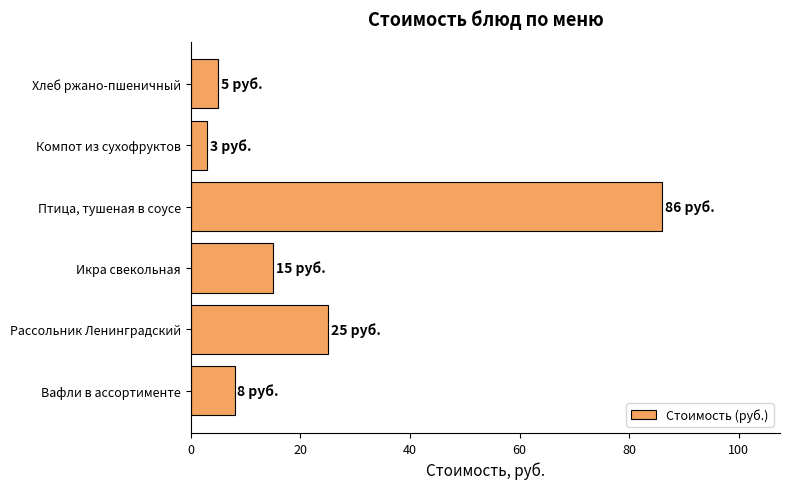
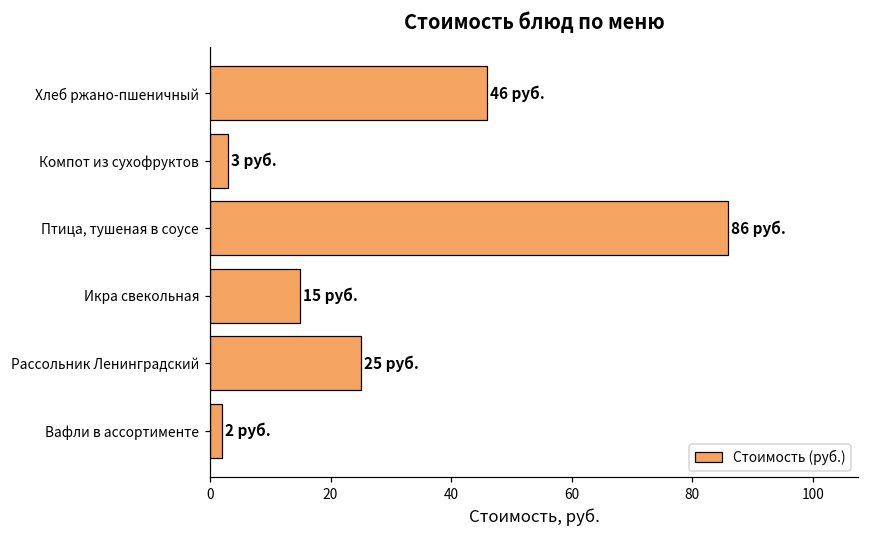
Хлеб ржано-пшеничный: 5 -> 46
Вафли в ассортименте: 8 -> 2
